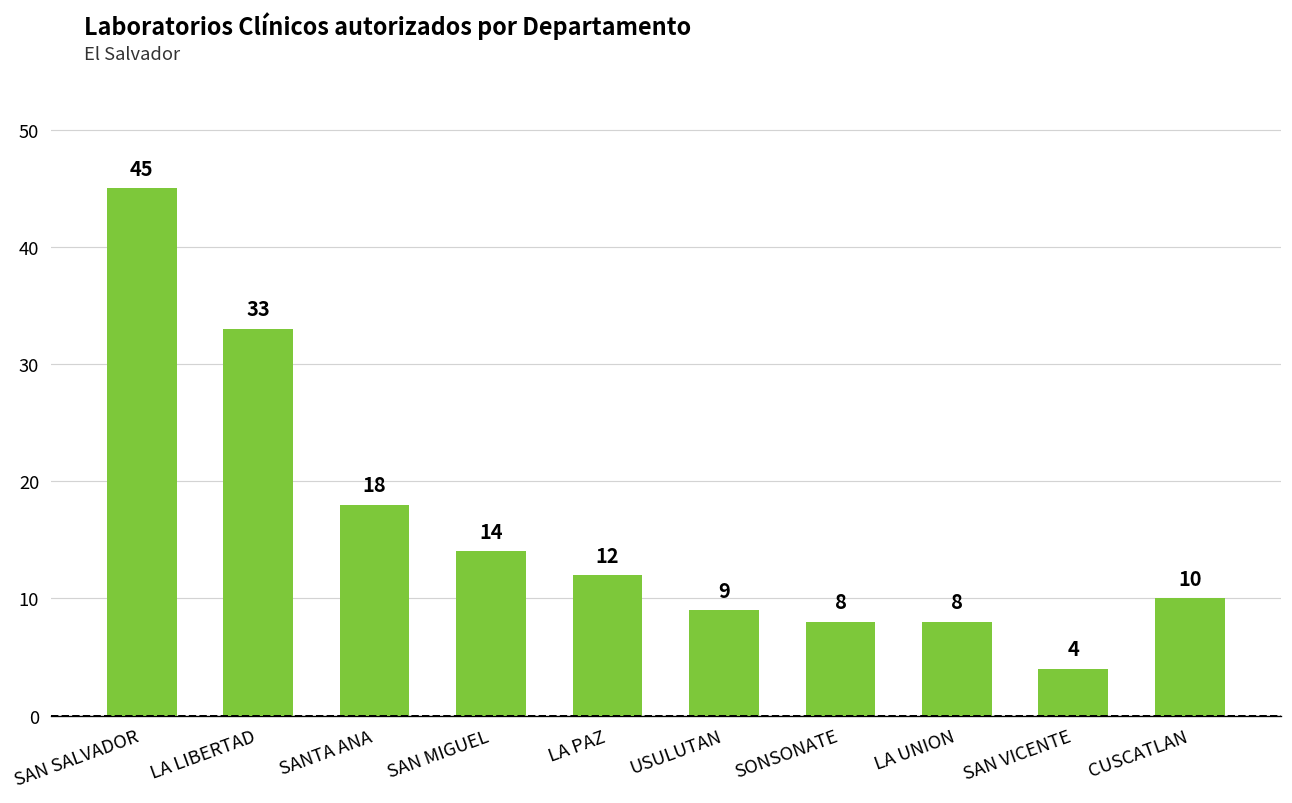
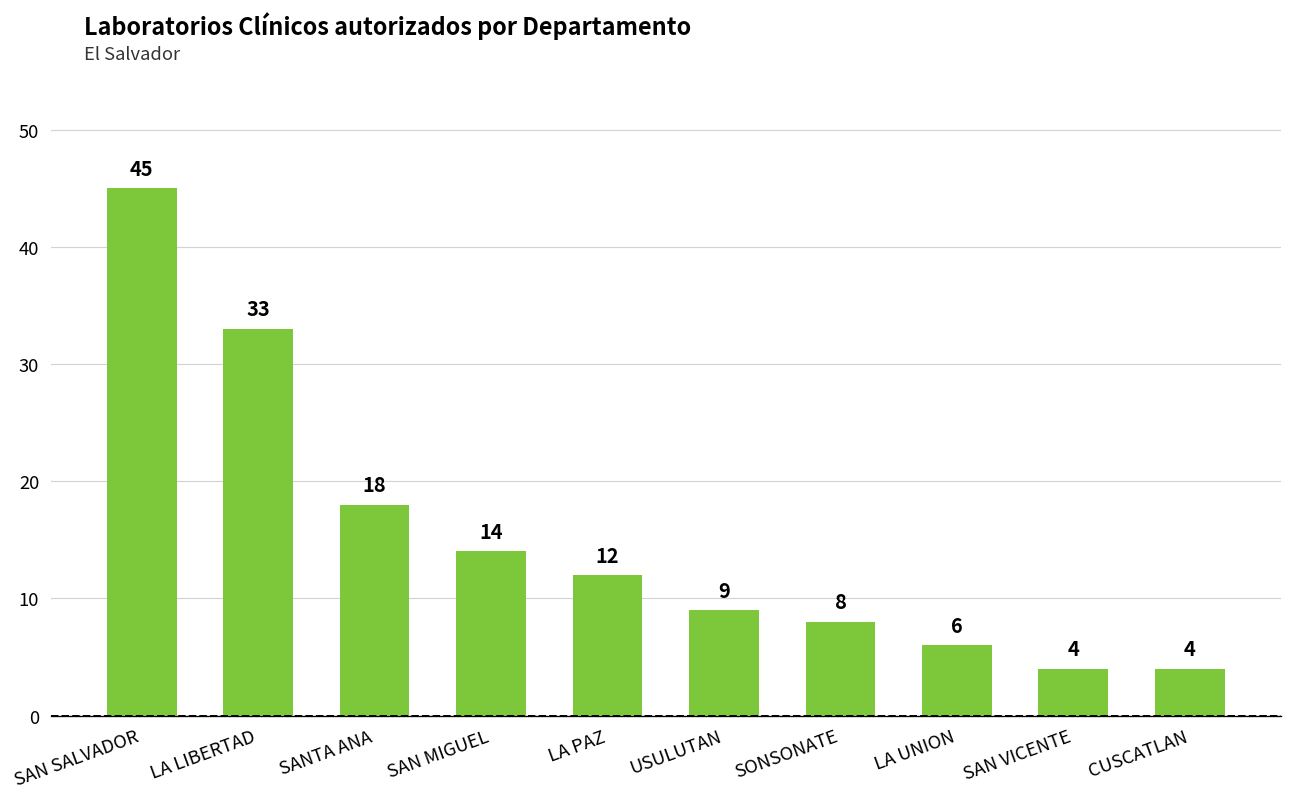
LA UNION: 8 -> 6
CUSCATLAN: 10 -> 4
